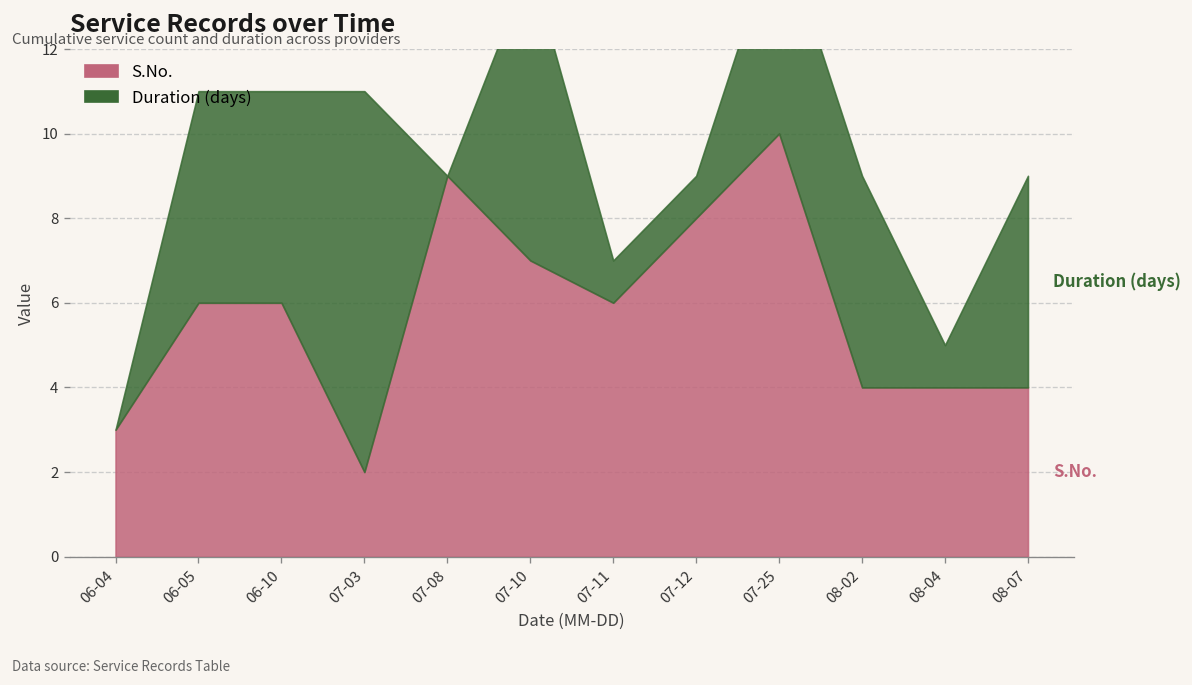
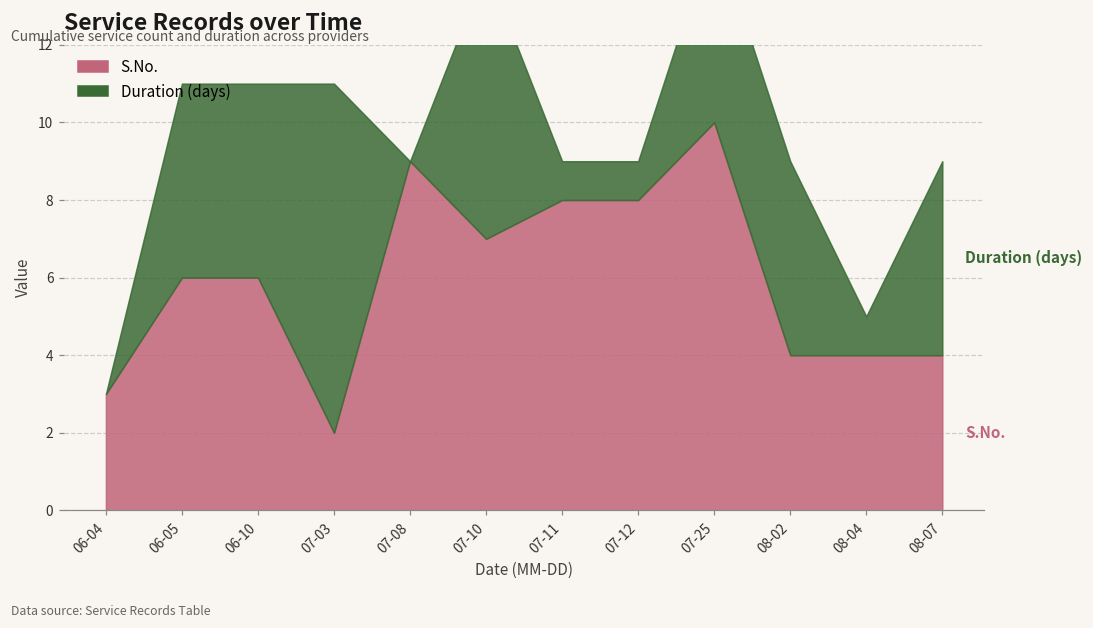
S.No., 07-11: 6 -> 8
